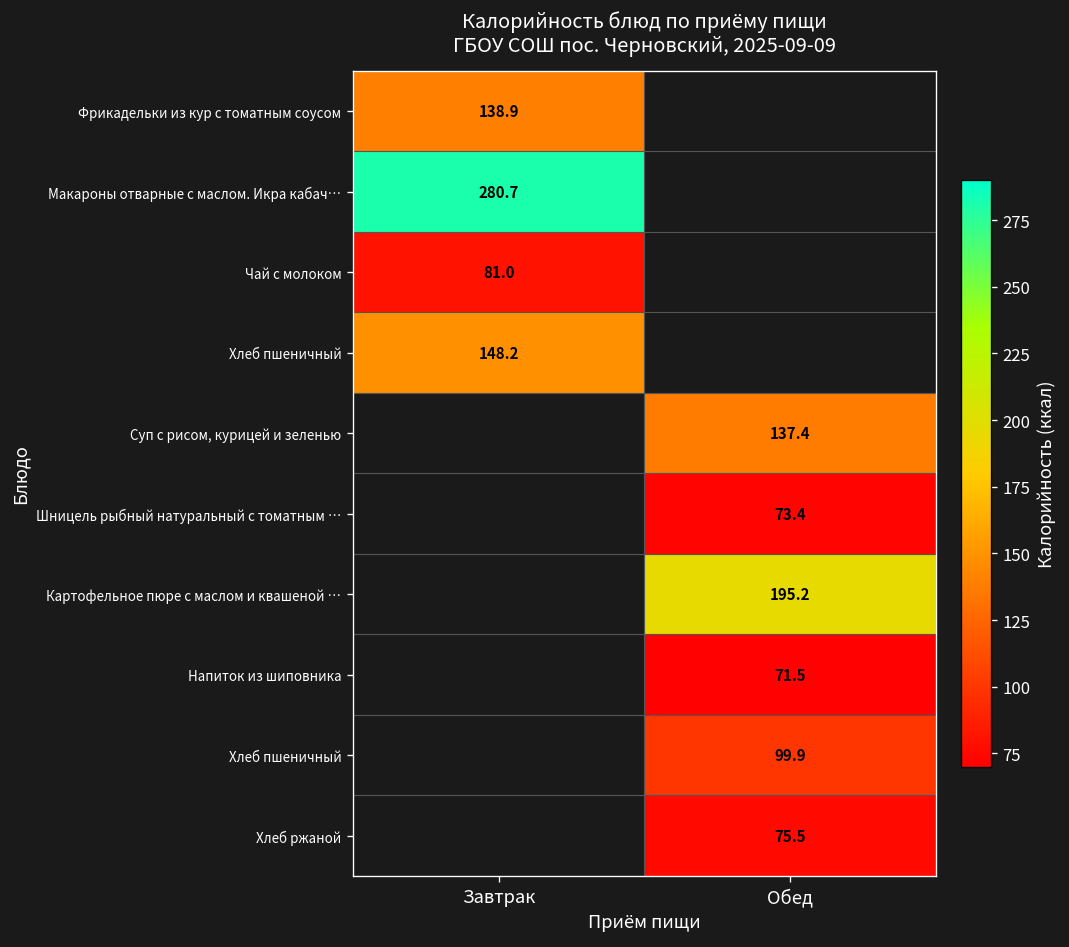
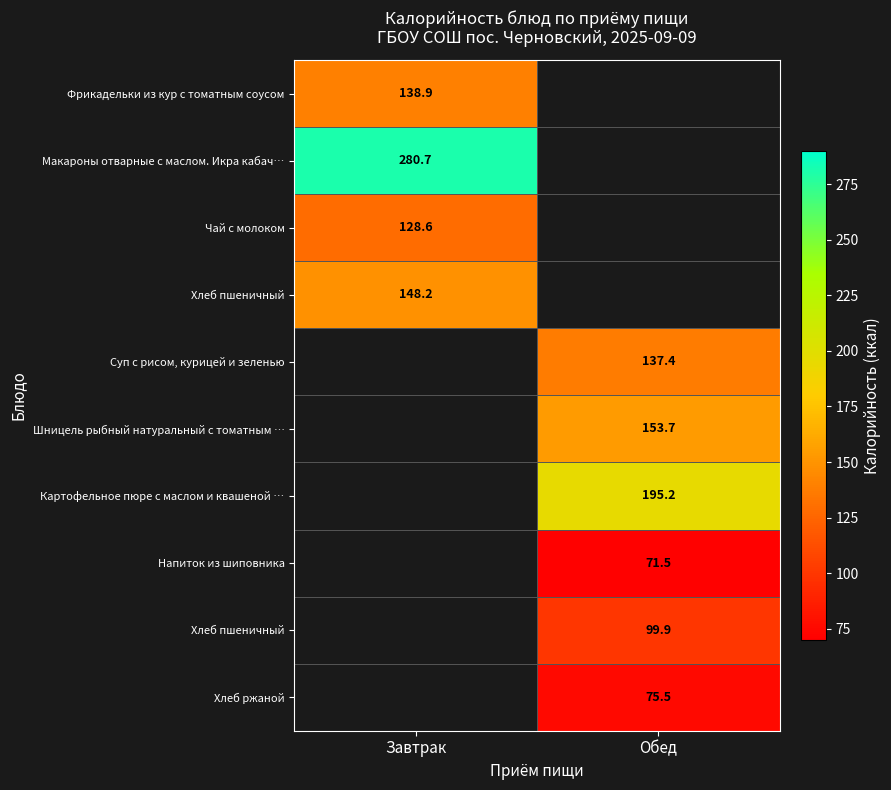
Чай с молоком, Завтрак: 81.0 -> 128.6
Шницель рыбный натуральный с томатным …, Обед: 73.4 -> 153.7
